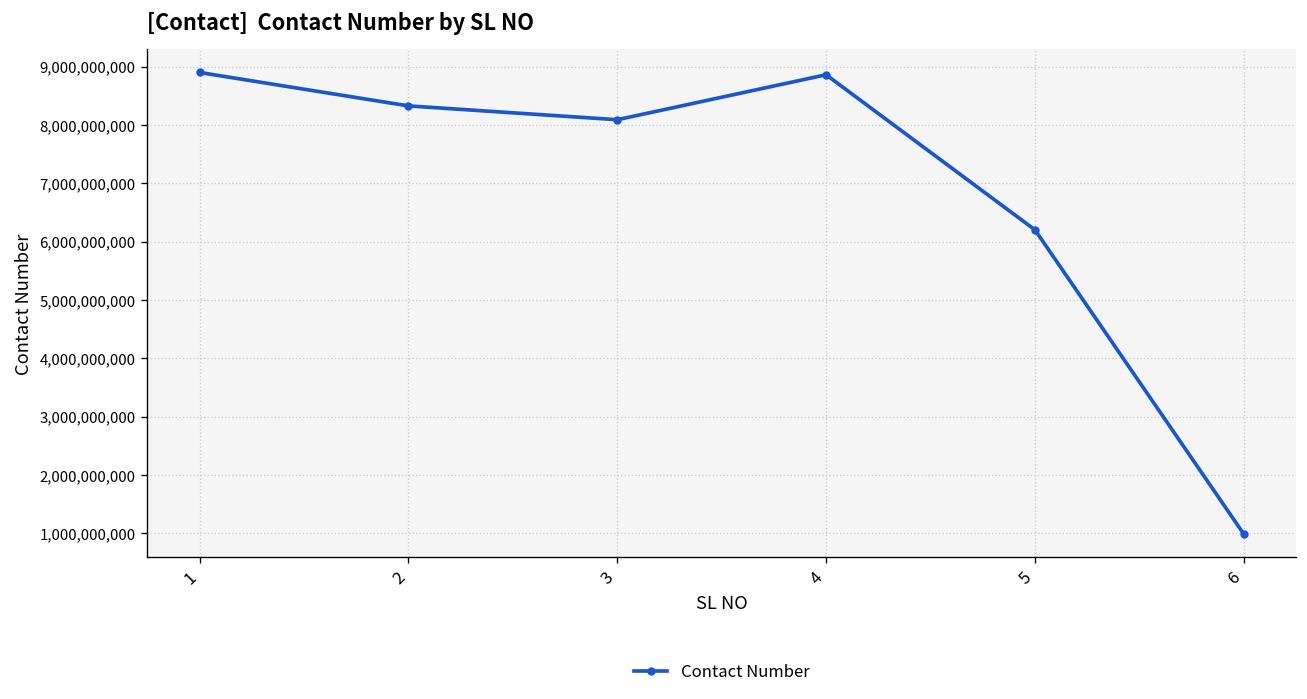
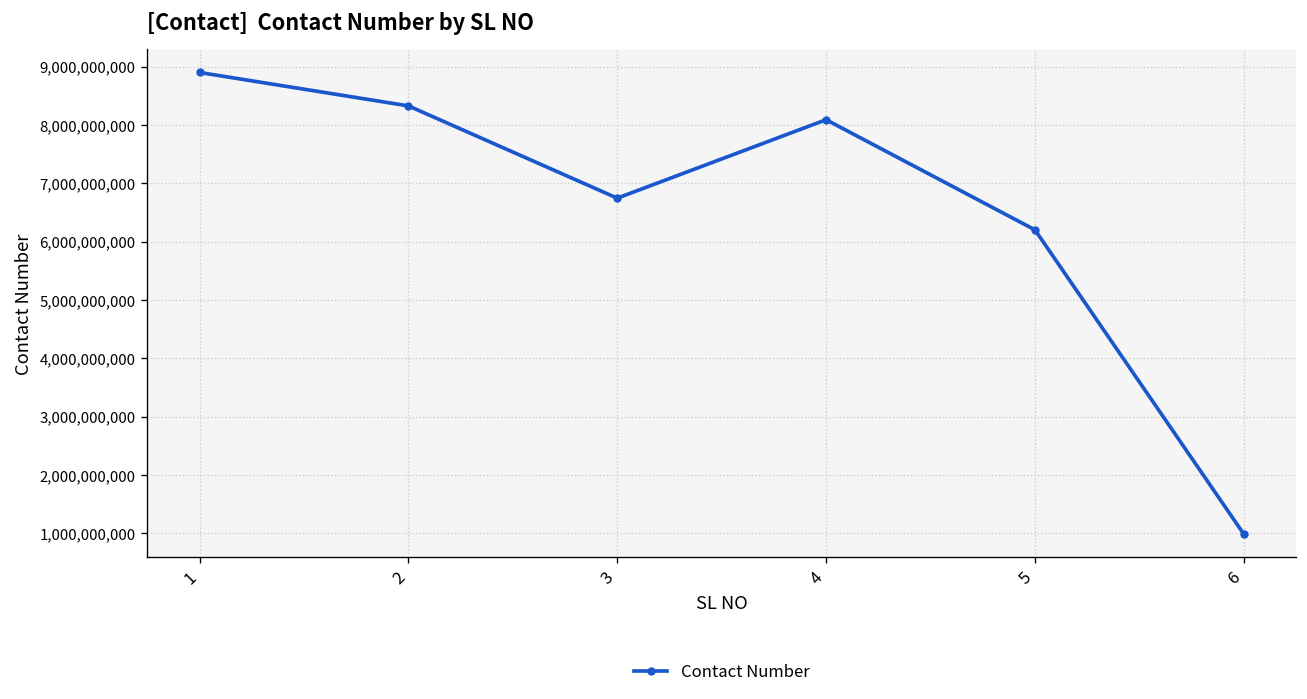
3: 8,100,000,000 -> 6,700,000,000
4: 8,900,000,000 -> 8,100,000,000
